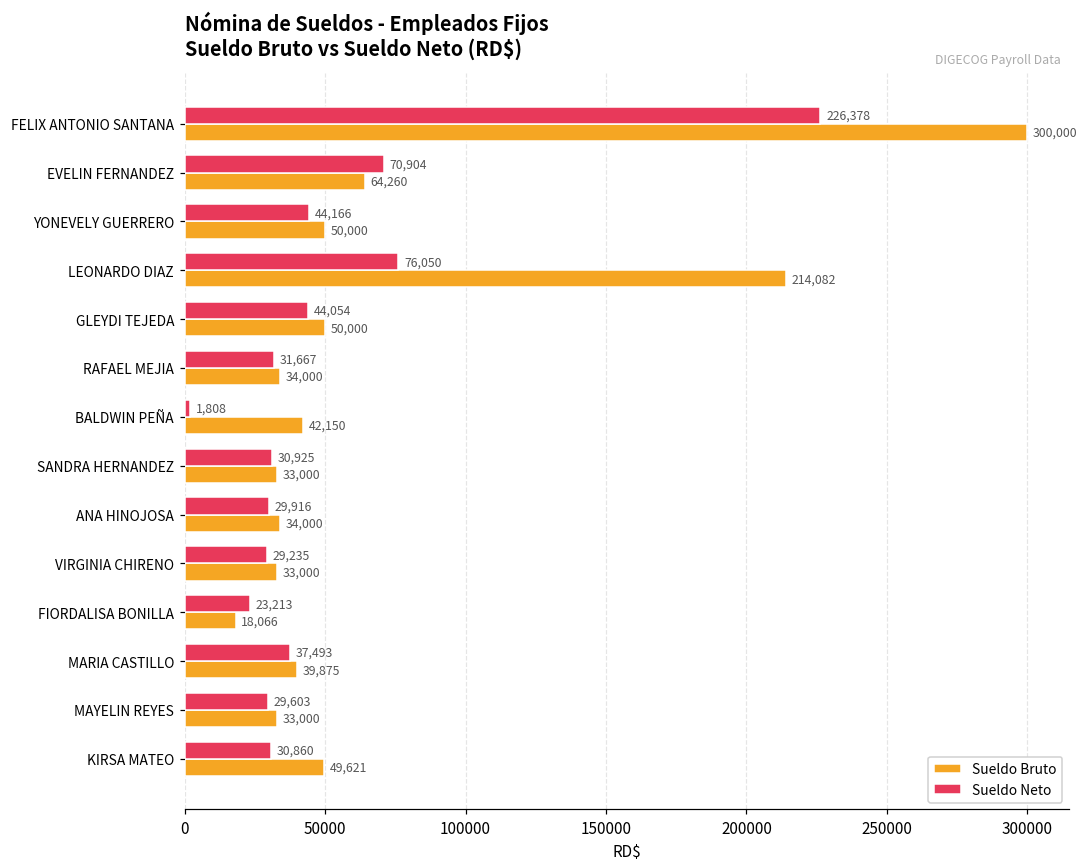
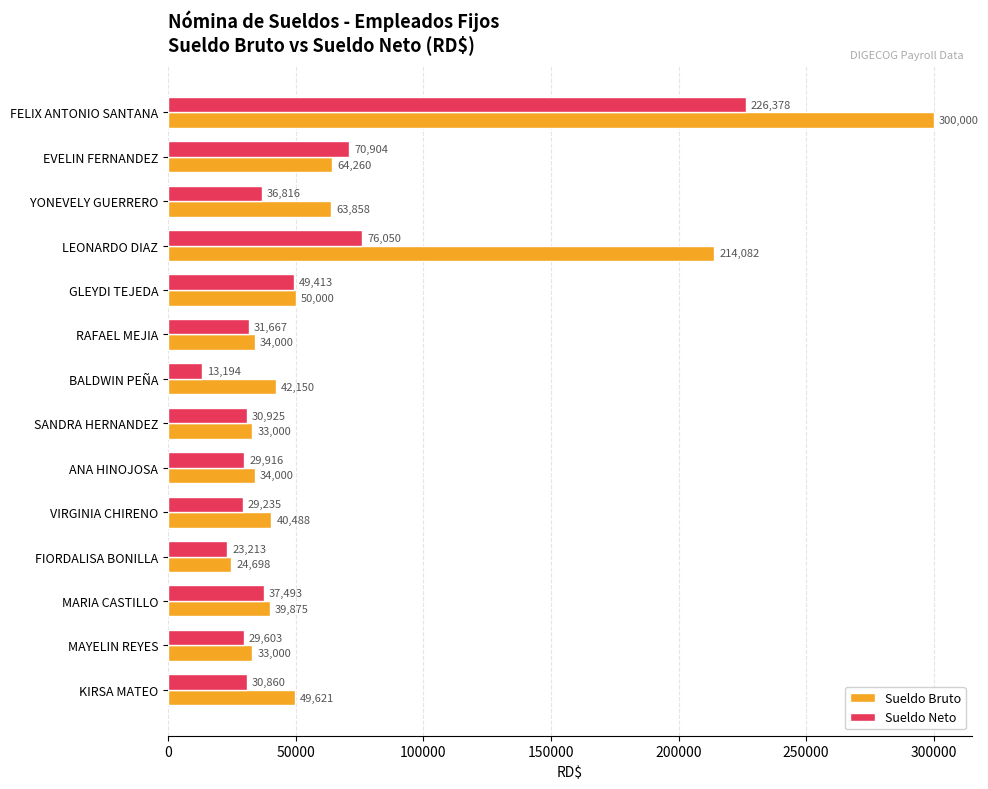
Sueldo Neto, YONEVELY GUERRERO: 44,166 -> 36,816
Sueldo Bruto, YONEVELY GUERRERO: 50,000 -> 63,858
Sueldo Neto, GLEYDI TEJEDA: 44,054 -> 49,413
Sueldo Neto, BALDWIN PEÑA: 1,808 -> 13,194
Sueldo Bruto, VIRGINIA CHIRENO: 33,000 -> 40,488
Sueldo Bruto, FIORDALISA BONILLA: 18,066 -> 24,698
